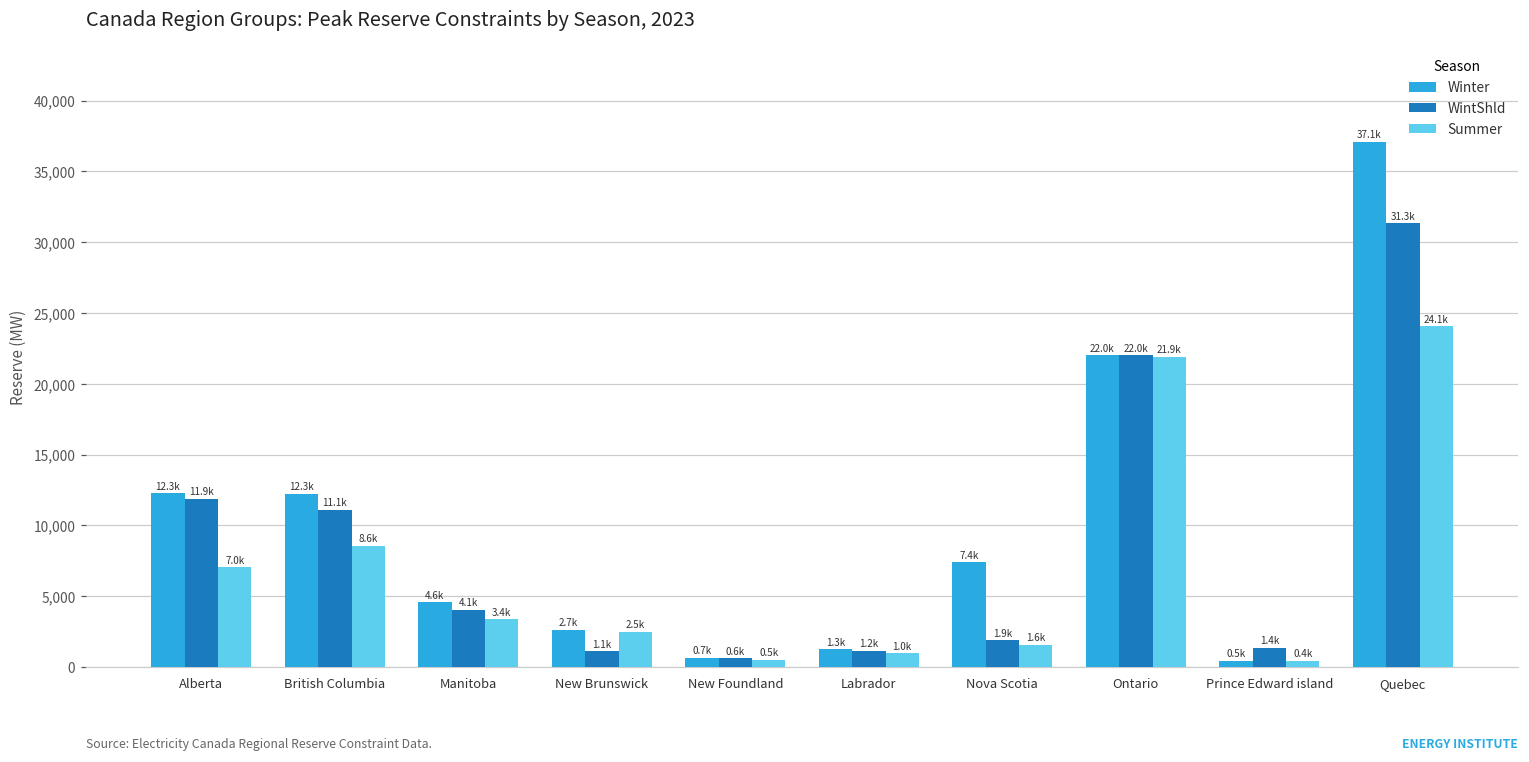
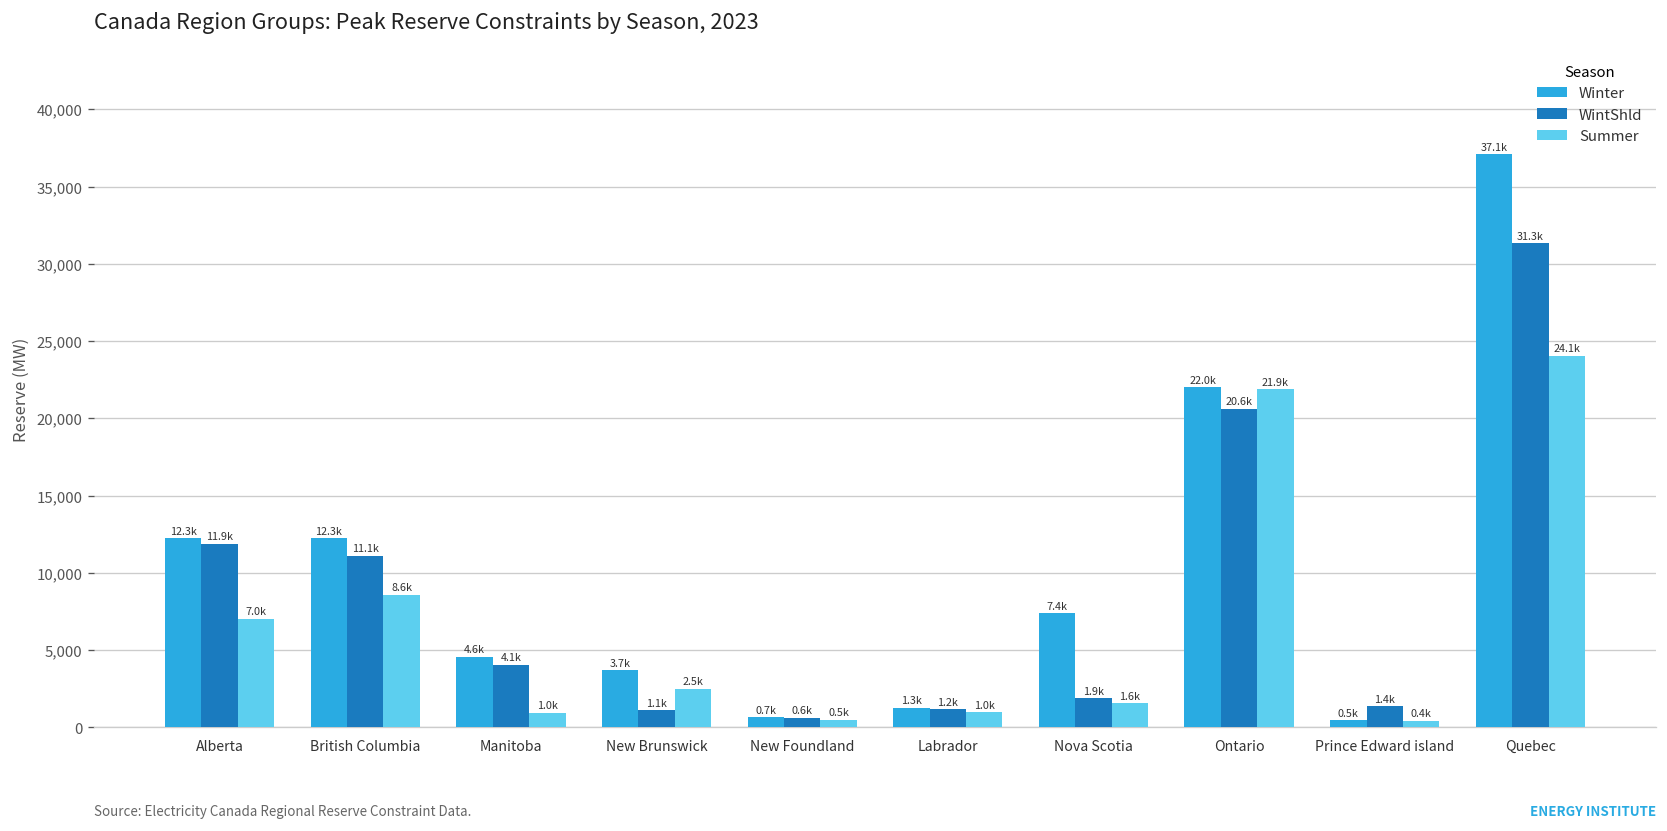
Summer, Manitoba: 3.4k -> 1.0k
Winter, New Brunswick: 2.7k -> 3.7k
WintShld, Ontario: 22.0k -> 20.6k
